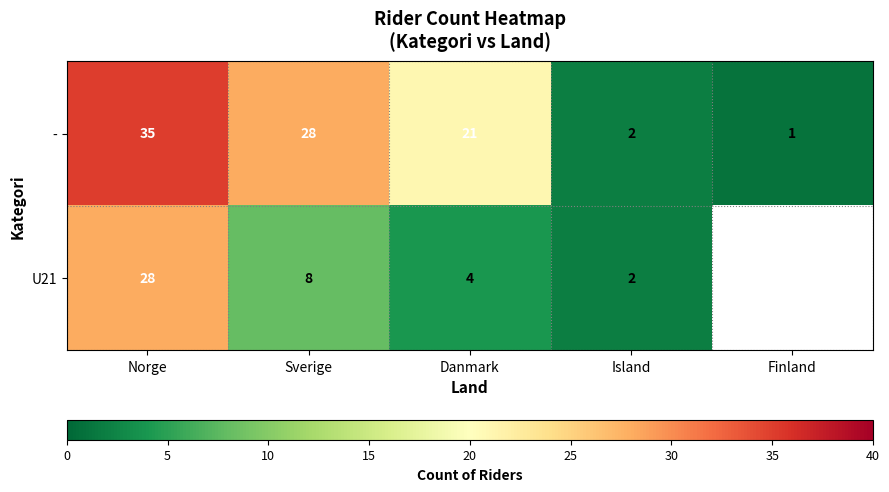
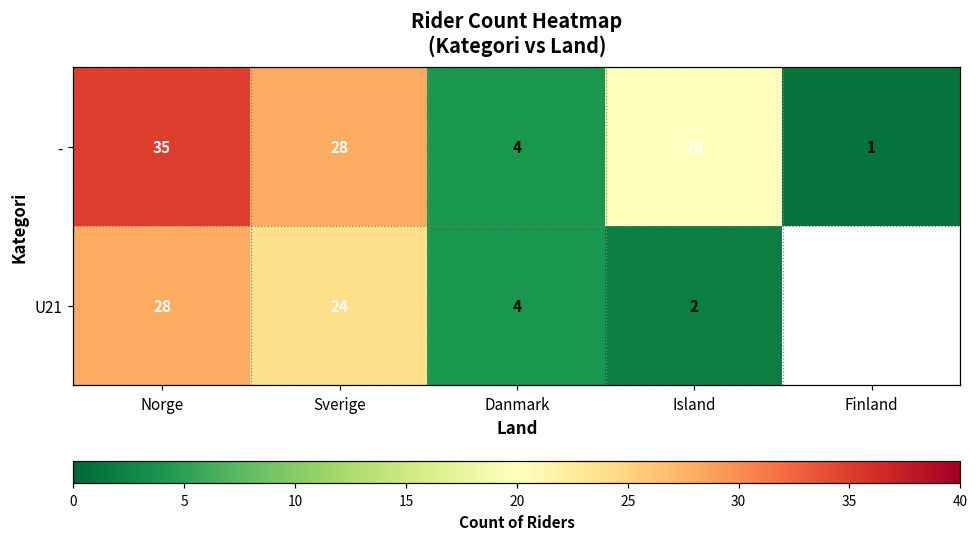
-, Danmark: 21 -> 4
-, Island: 2 -> 20
U21, Sverige: 8 -> 24
